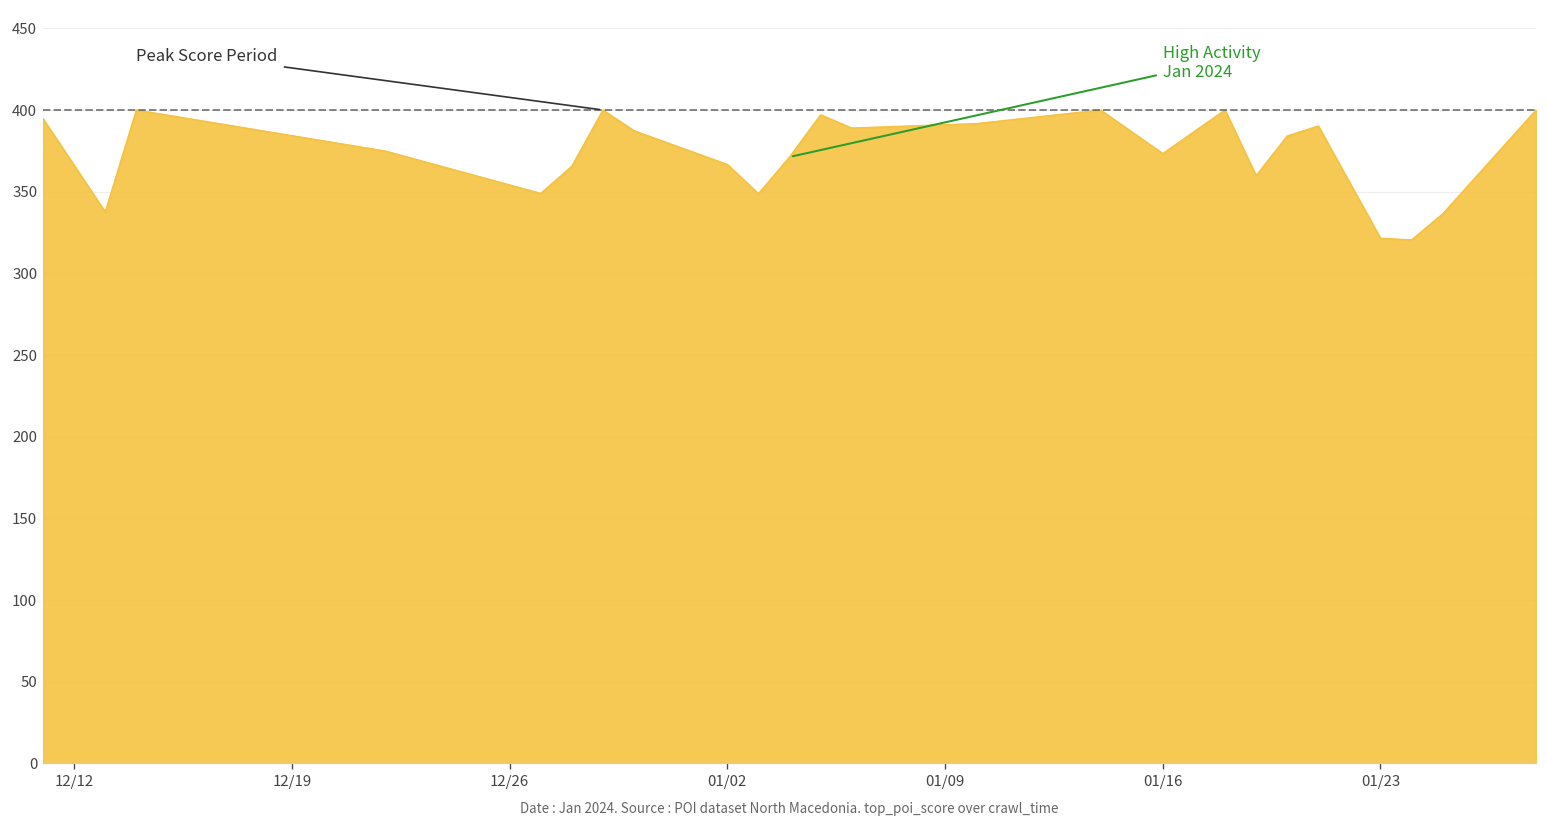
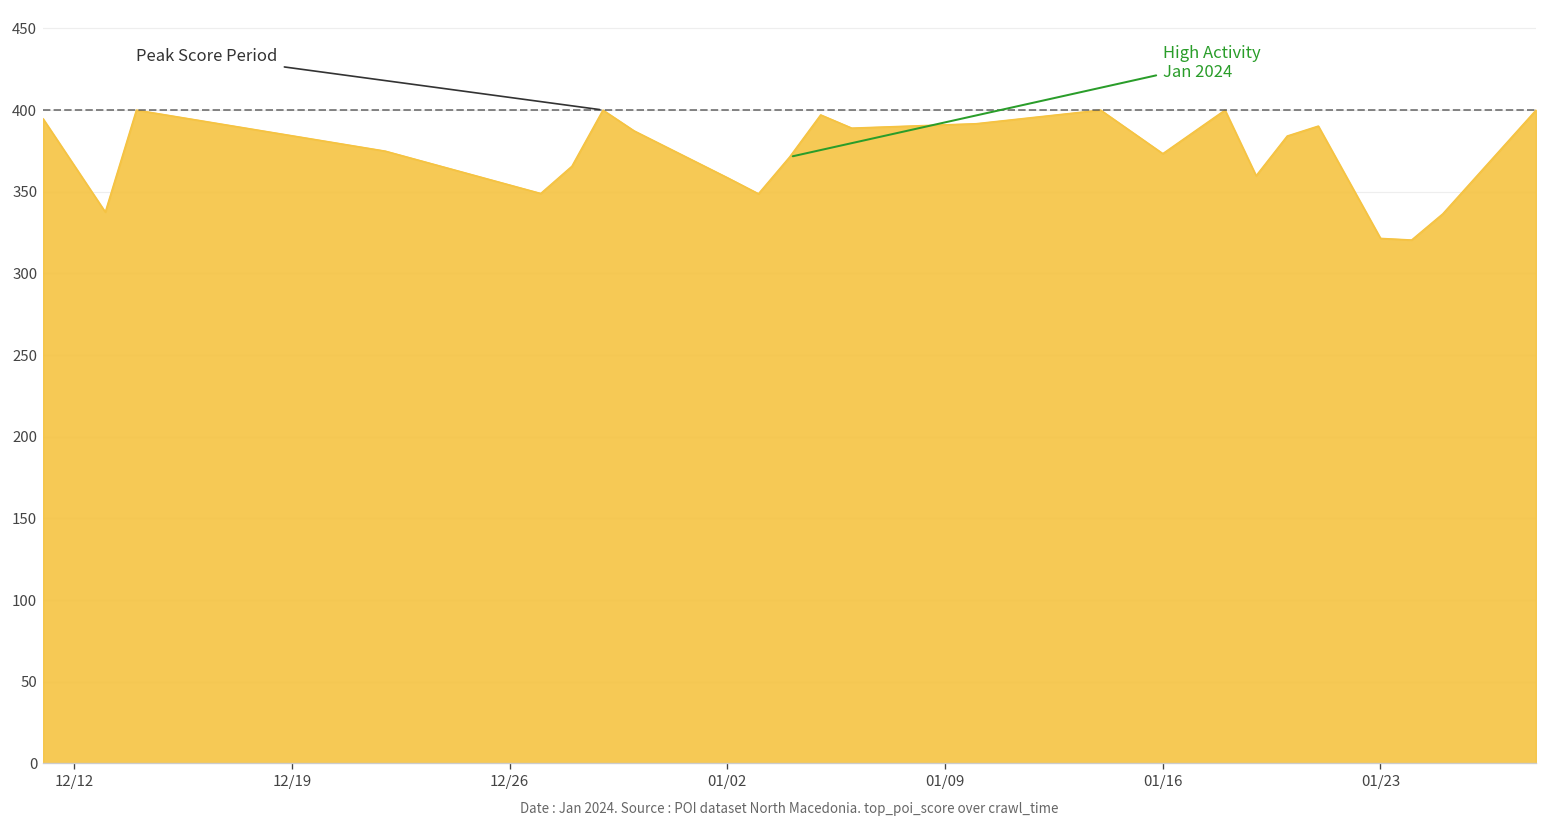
01/02: 367 -> 359
